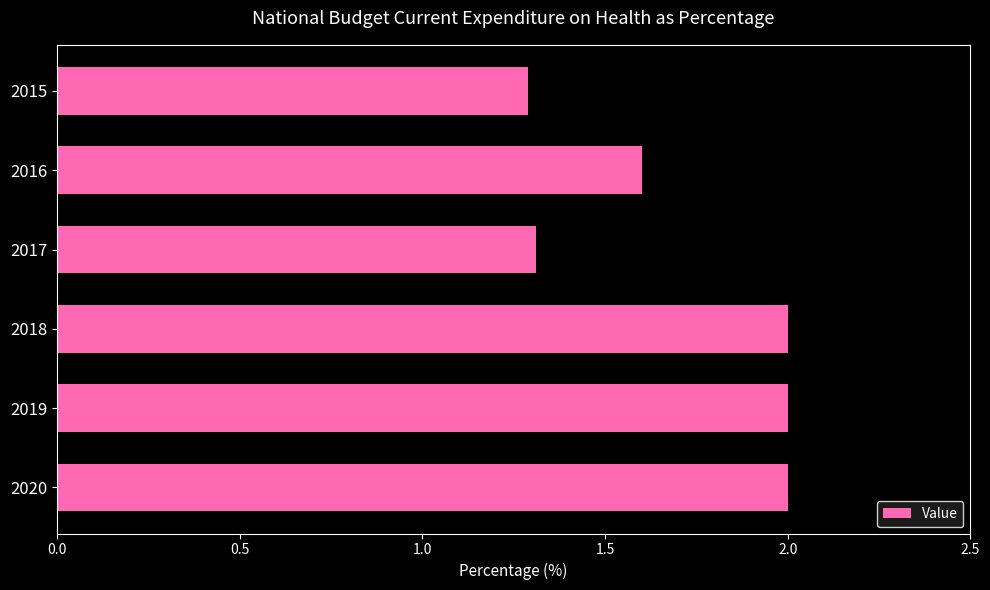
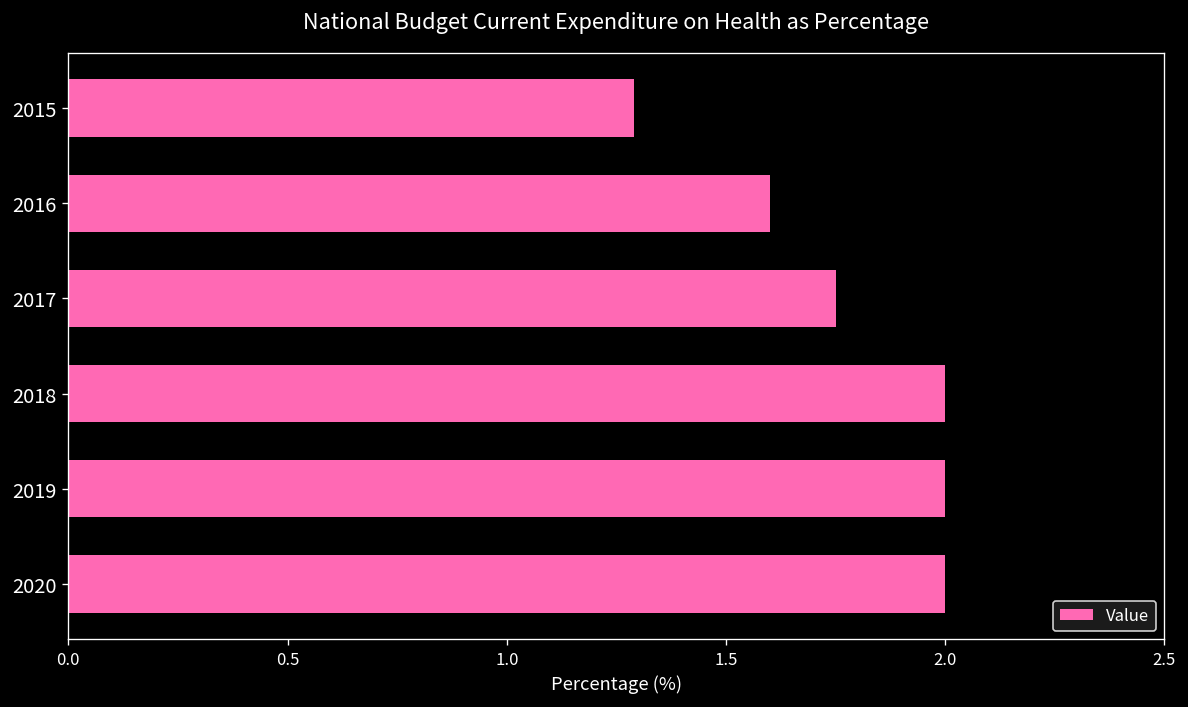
2017: 1.31 -> 1.75
